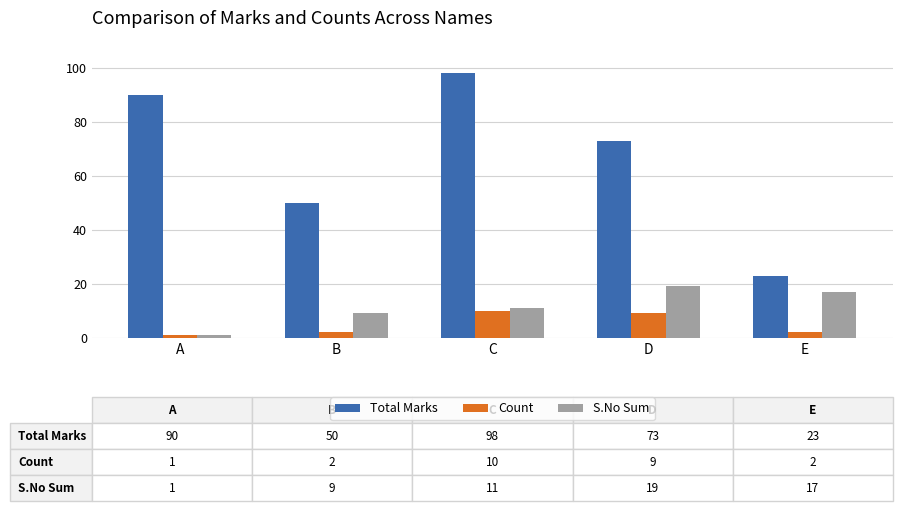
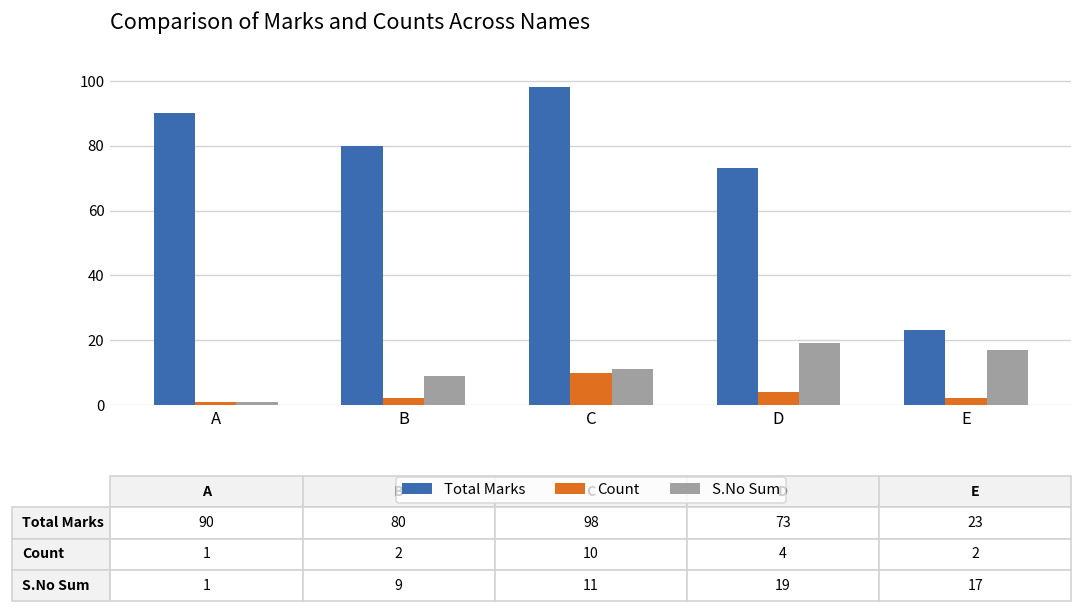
Total Marks, B: 50 -> 80
Count, D: 9 -> 4
